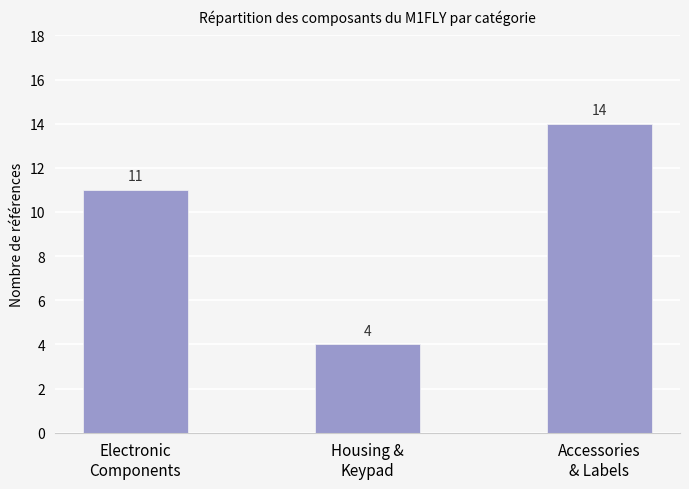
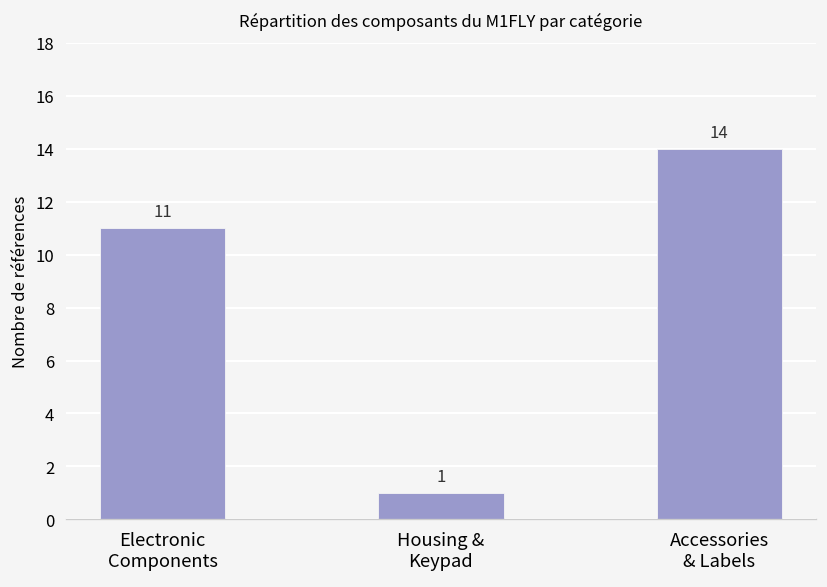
Housing & Keypad: 4 -> 1
